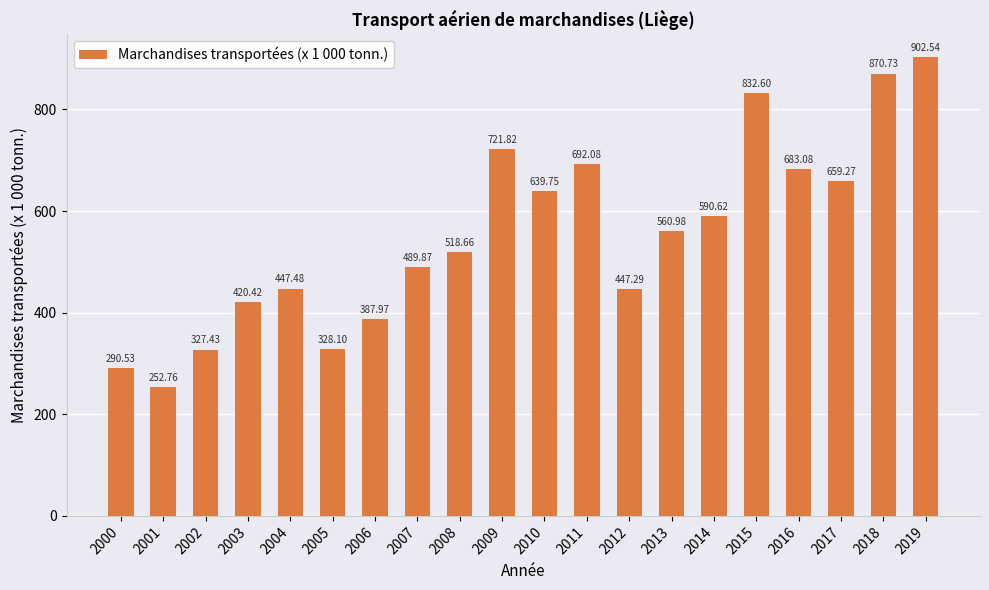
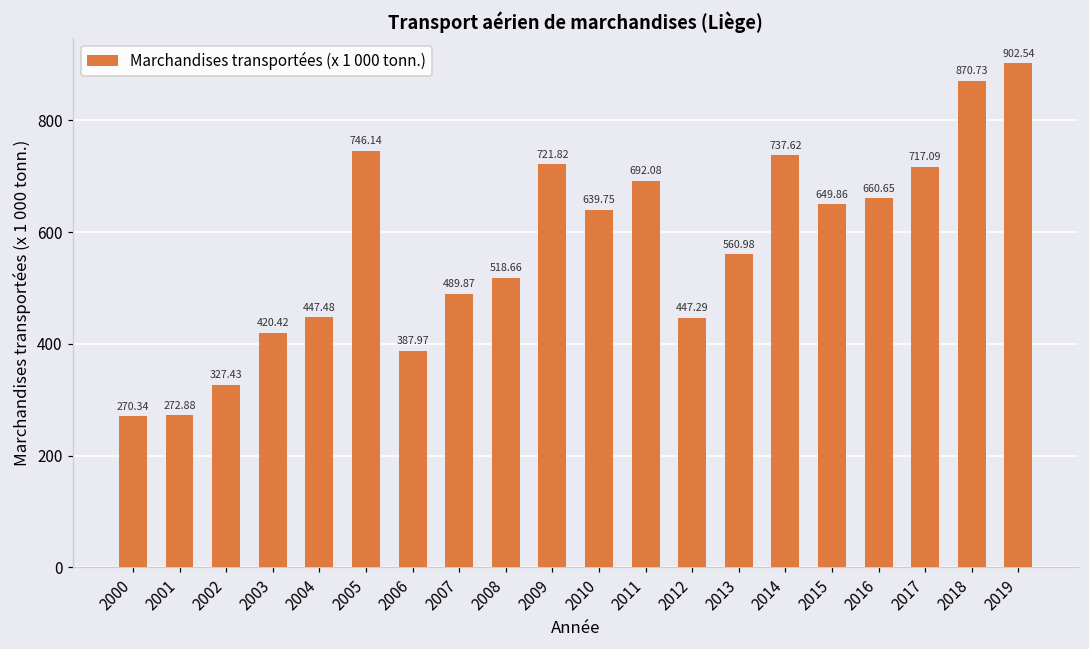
2000: 290.53 -> 270.34
2001: 252.76 -> 272.88
2005: 328.10 -> 746.14
2014: 590.62 -> 737.62
2015: 832.60 -> 649.86
2016: 683.08 -> 660.65
2017: 659.27 -> 717.09
